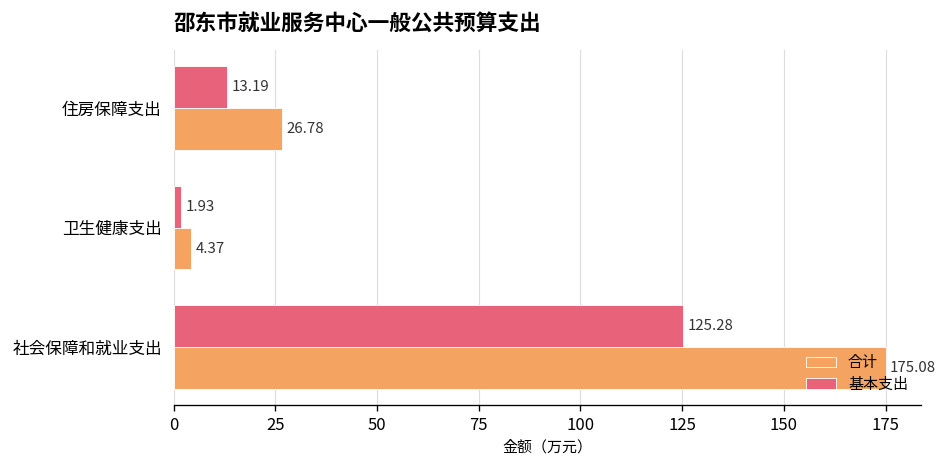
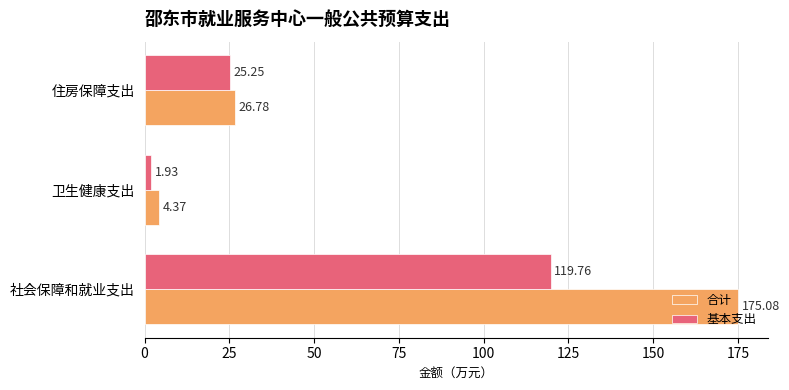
基本支出, 住房保障支出: 13.19 -> 25.25
基本支出, 社会保障和就业支出: 125.28 -> 119.76
